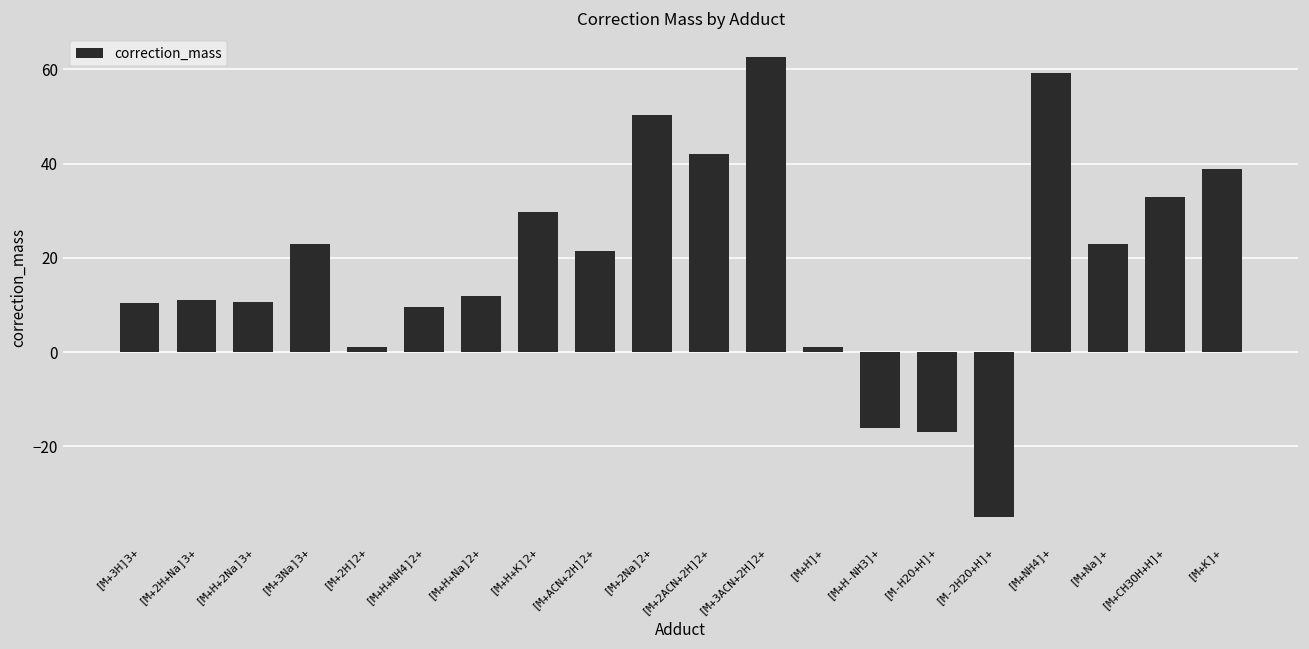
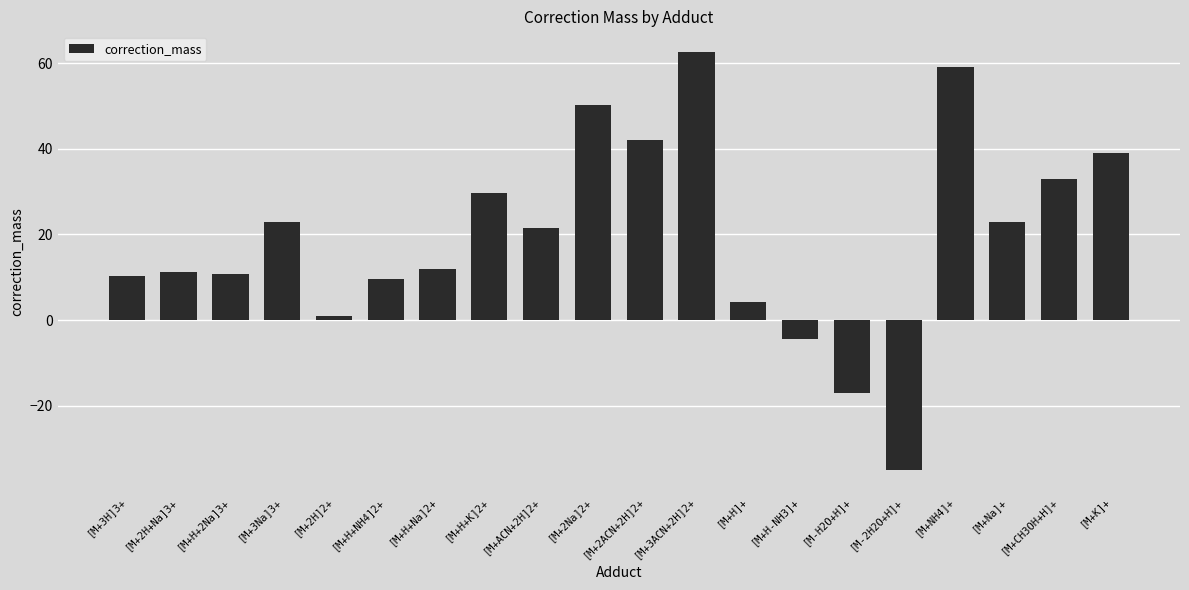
[M+H]+: 1 -> 4
[M+H-NH3]+: -16 -> -4
